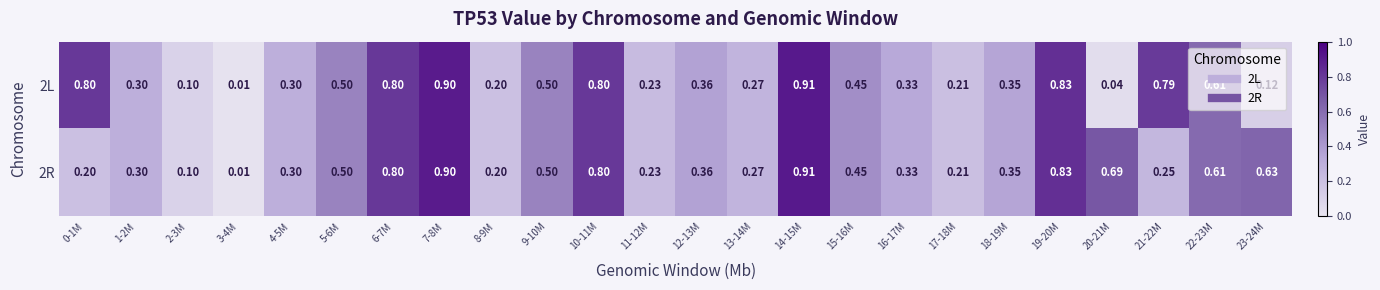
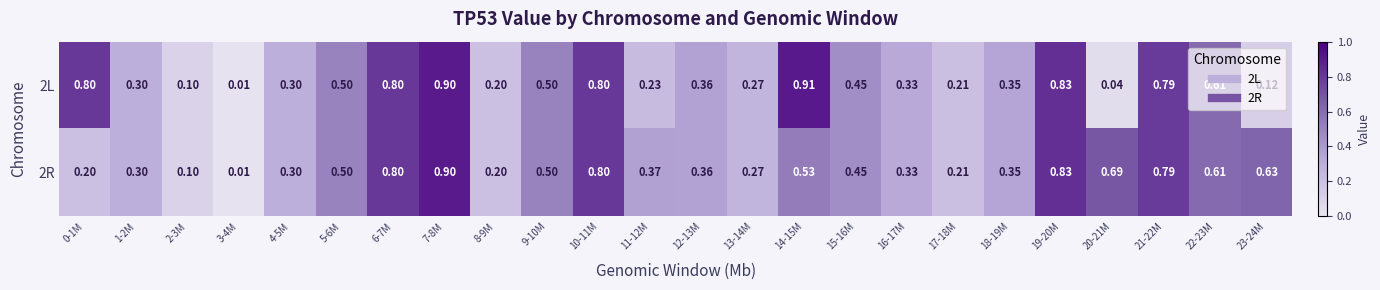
2R, 11-12M: 0.23 -> 0.37
2R, 14-15M: 0.91 -> 0.53
2R, 21-22M: 0.25 -> 0.79
